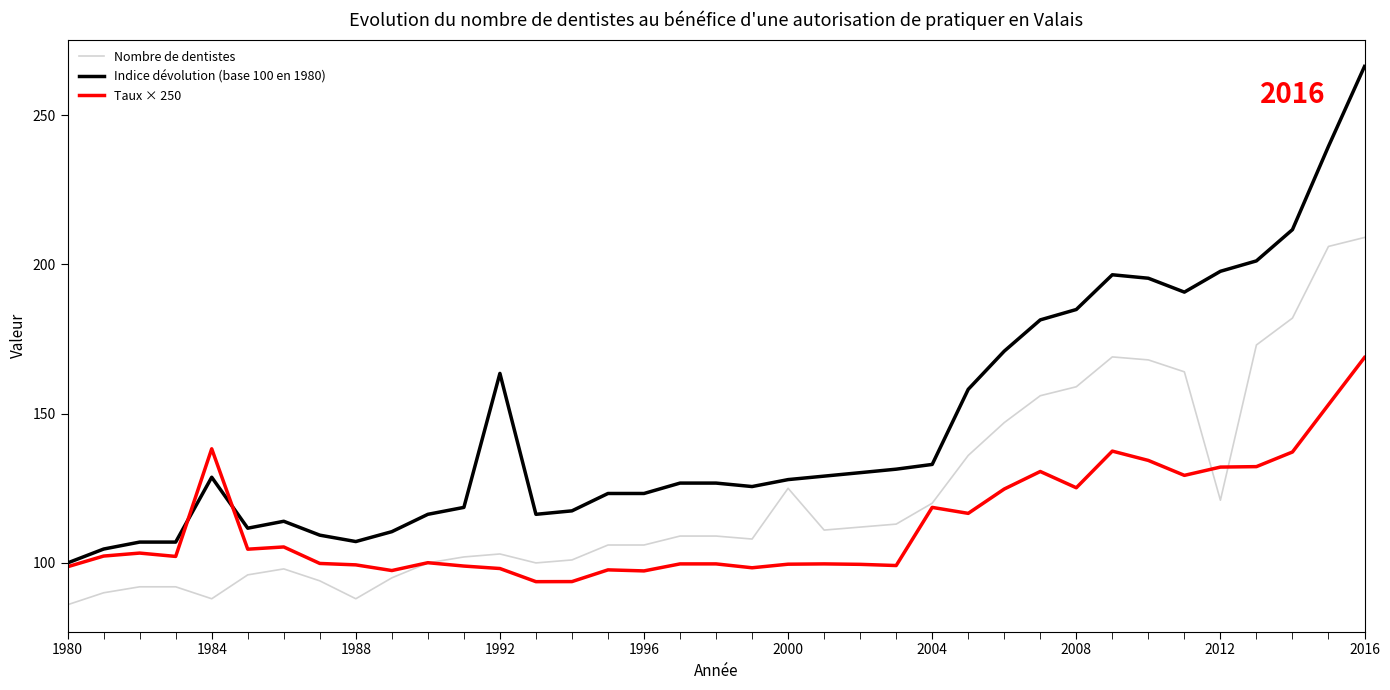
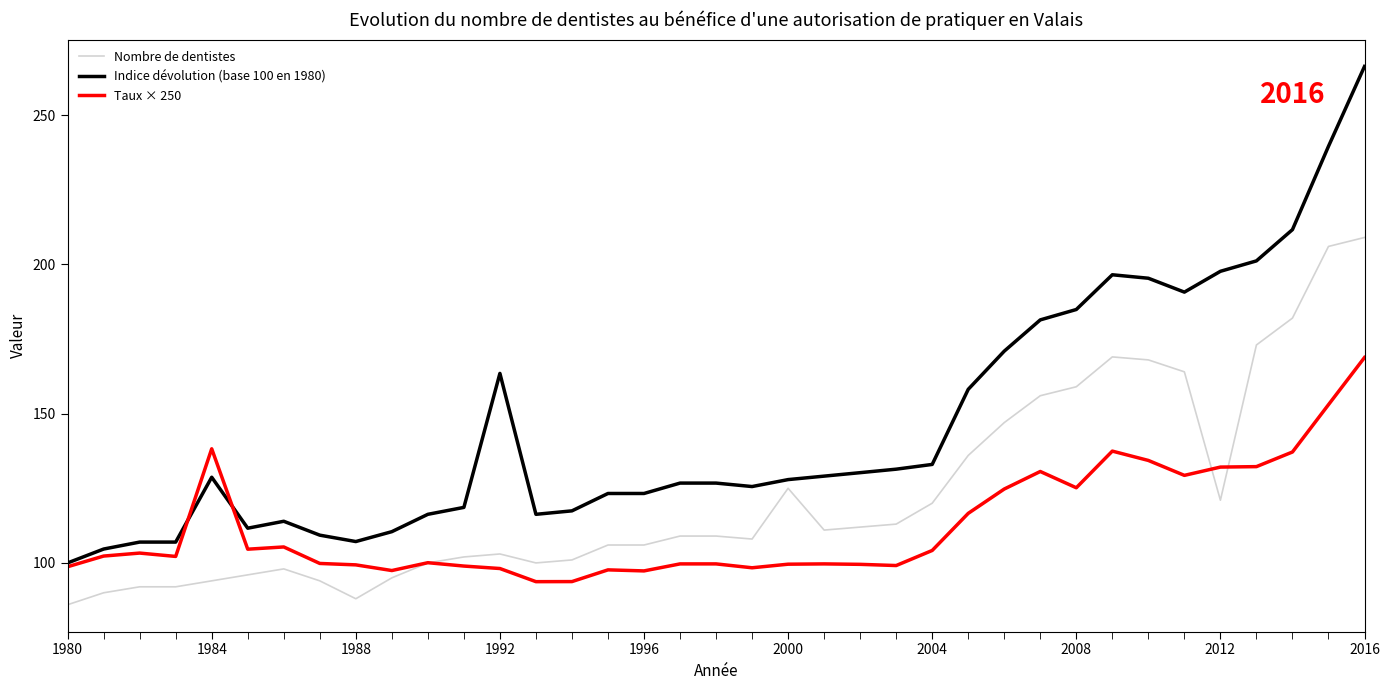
Nombre de dentistes, 1984: 88 -> 94
Taux × 250, 2004: 119 -> 104
